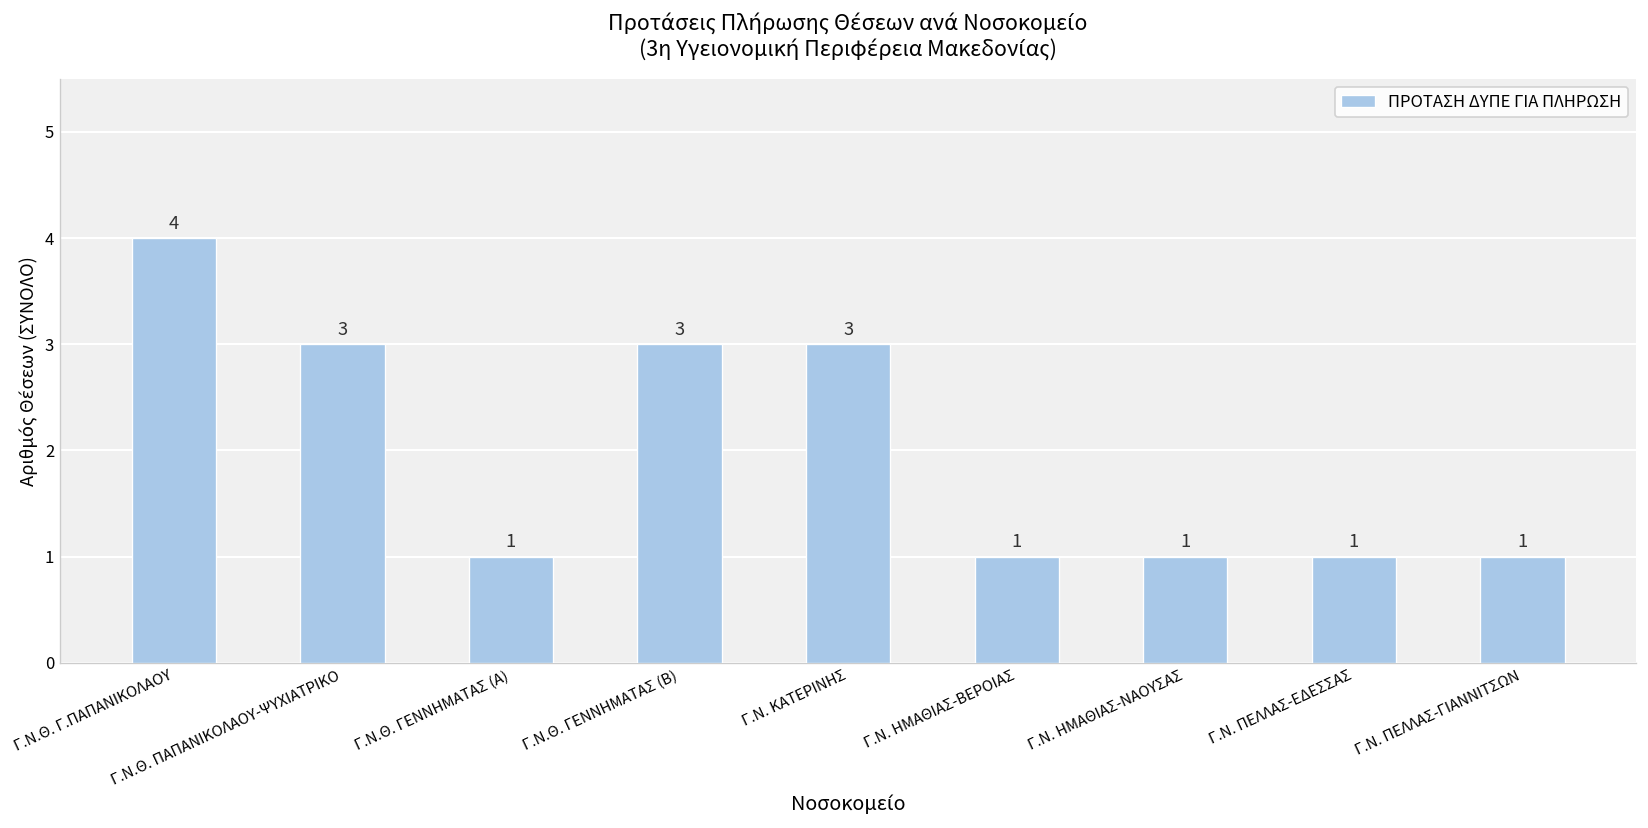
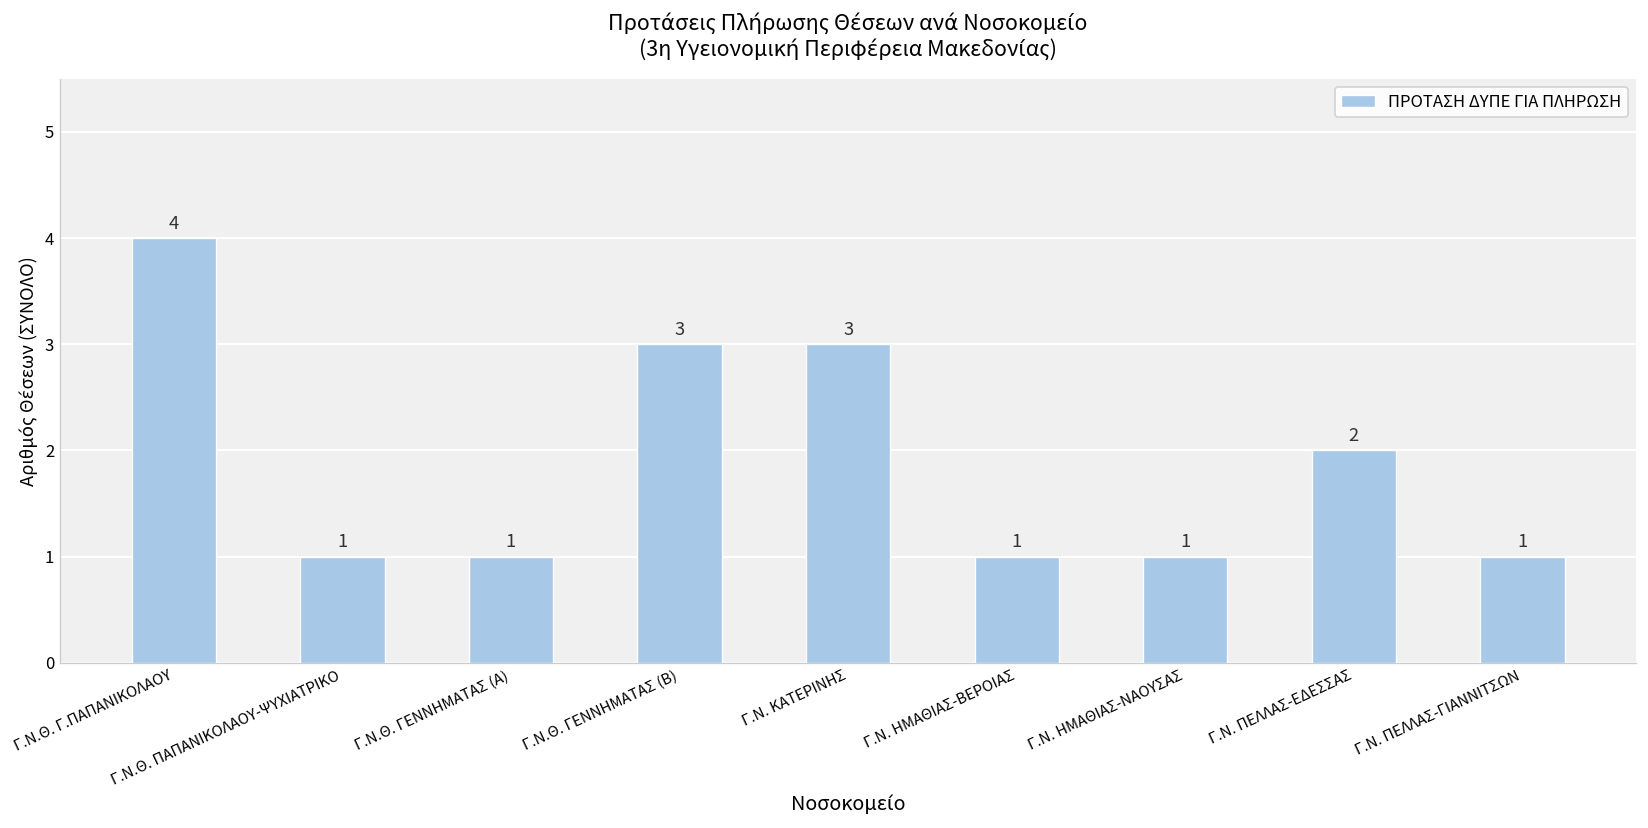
Γ.Ν.Θ. ΠΑΠΑΝΙΚΟΛΑΟΥ-ΨΥΧΙΑΤΡΙΚΟ: 3 -> 1
Γ.Ν. ΠΕΛΛΑΣ-ΕΔΕΣΣΑΣ: 1 -> 2
